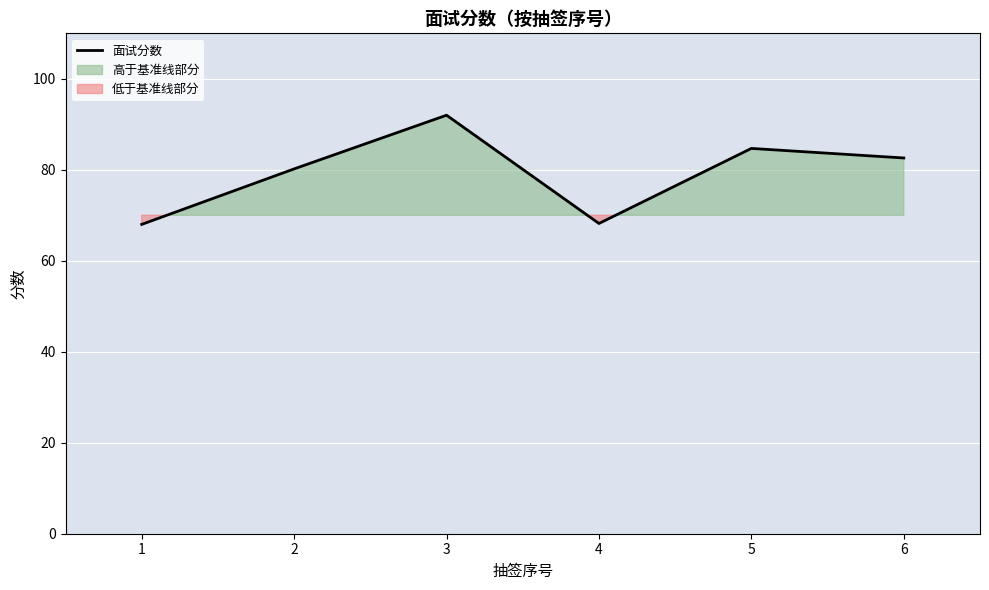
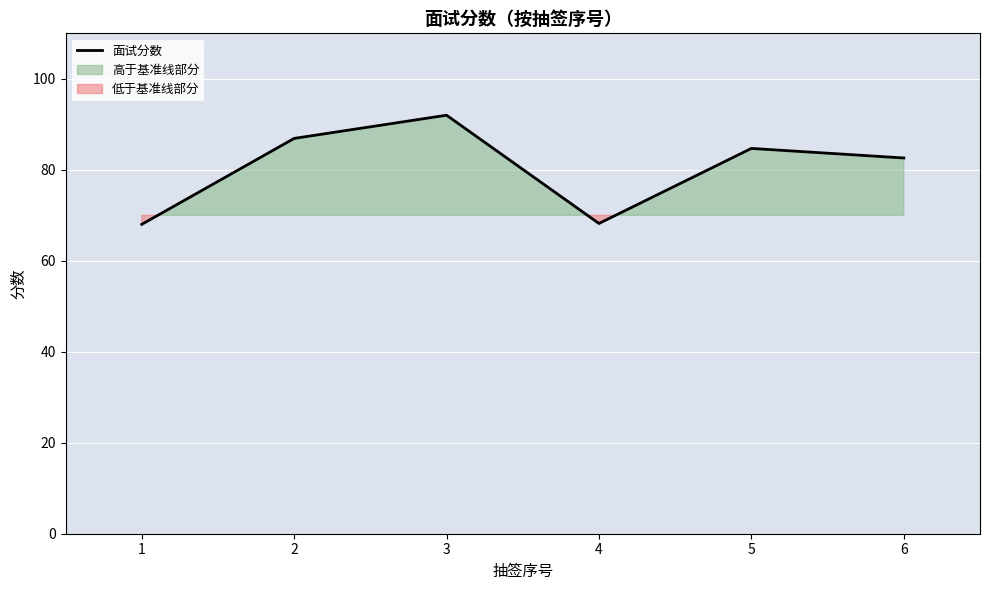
2: 80 -> 87
